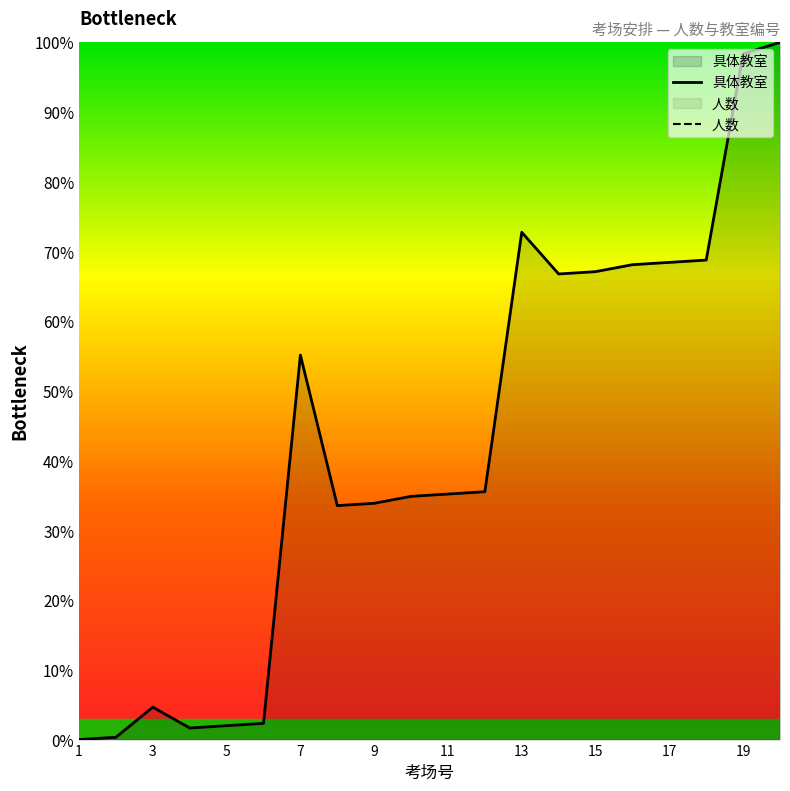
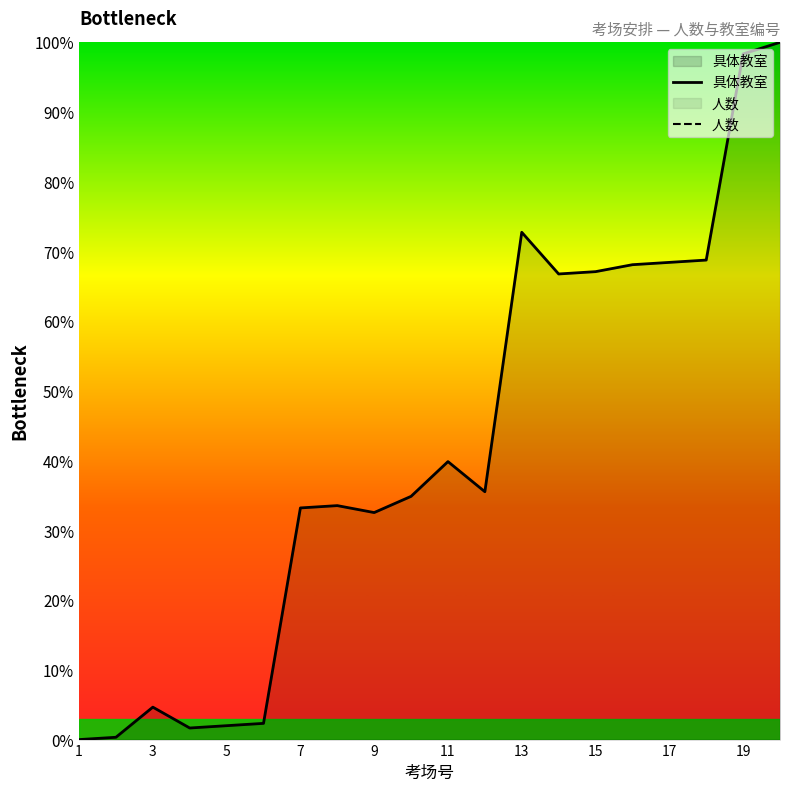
7: 55% -> 33%
9: 34% -> 33%
11: 35% -> 40%
